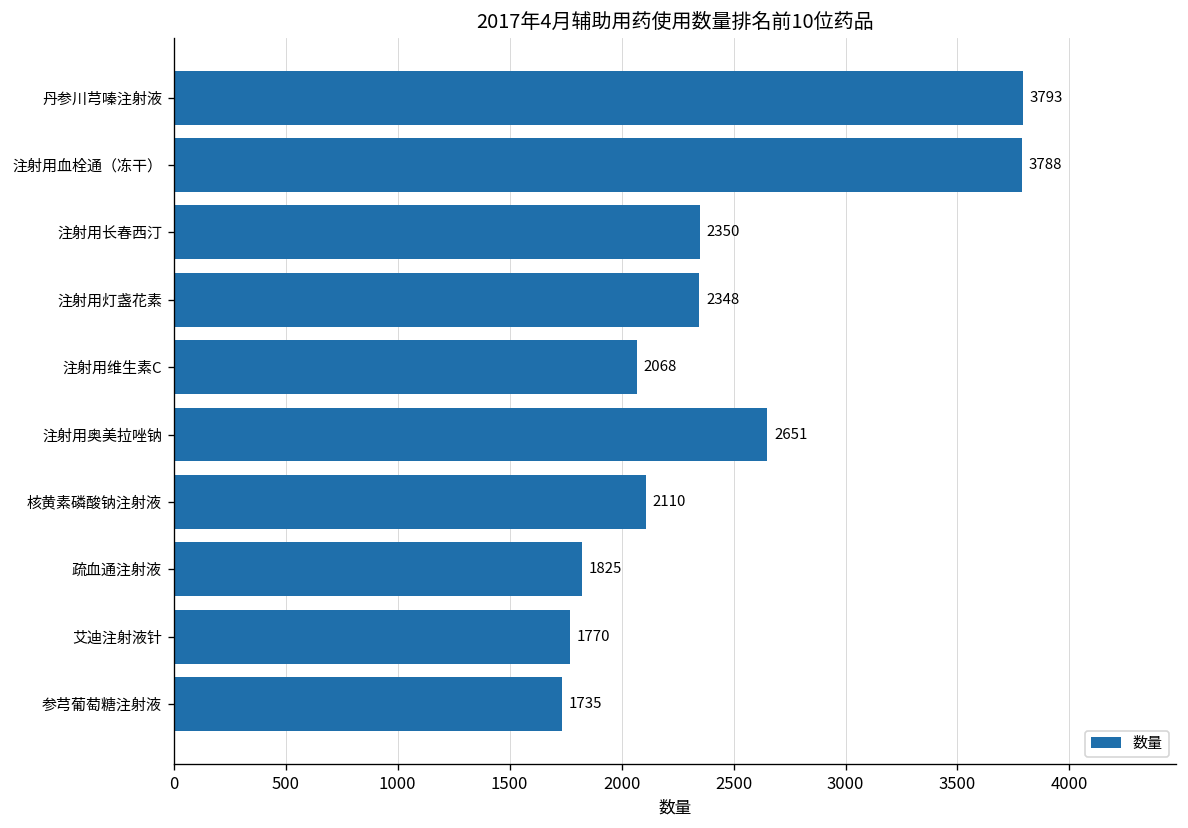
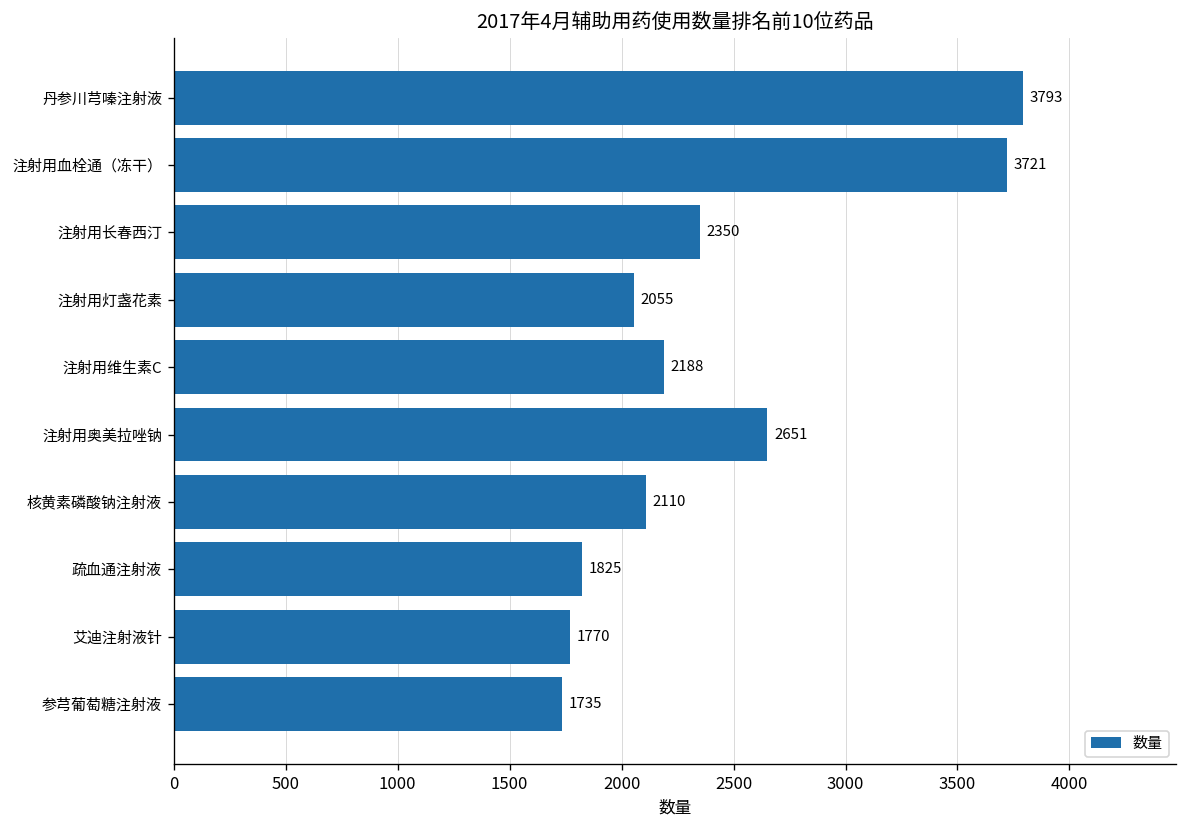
注射用血栓通（冻干）: 3788 -> 3721
注射用灯盏花素: 2348 -> 2055
注射用维生素C: 2068 -> 2188
